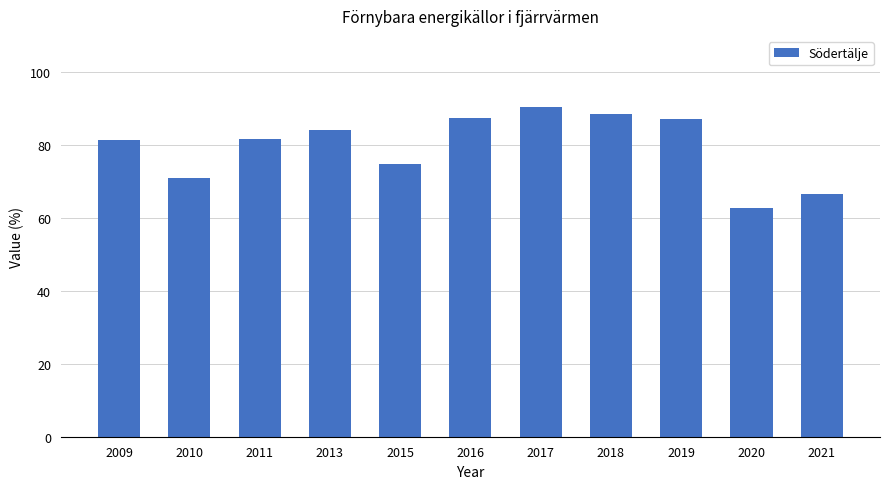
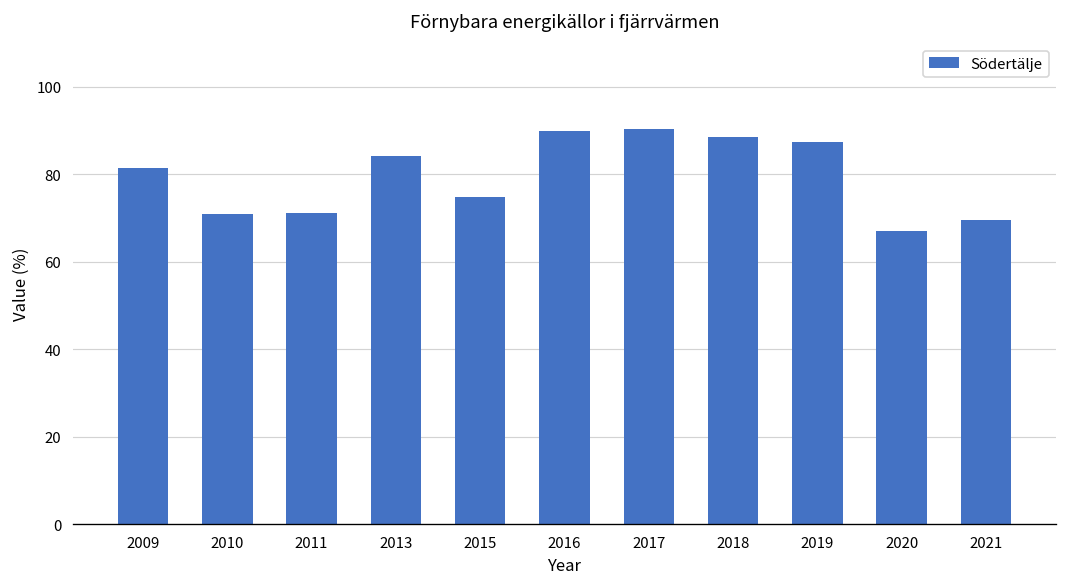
2011: 82 -> 71
2016: 87 -> 90
2020: 63 -> 67
2021: 67 -> 69
